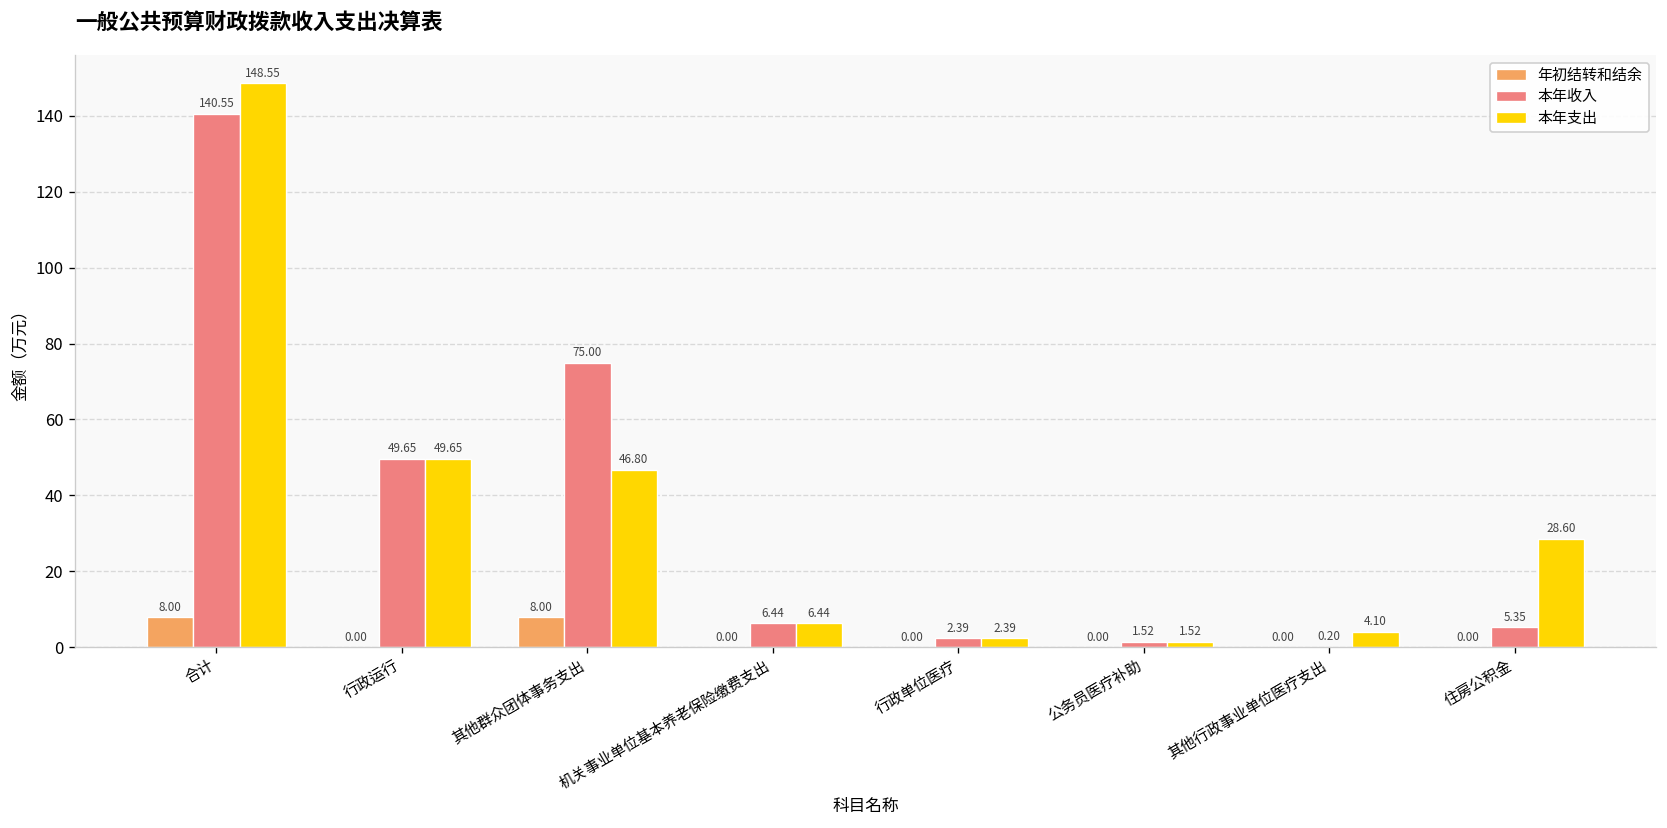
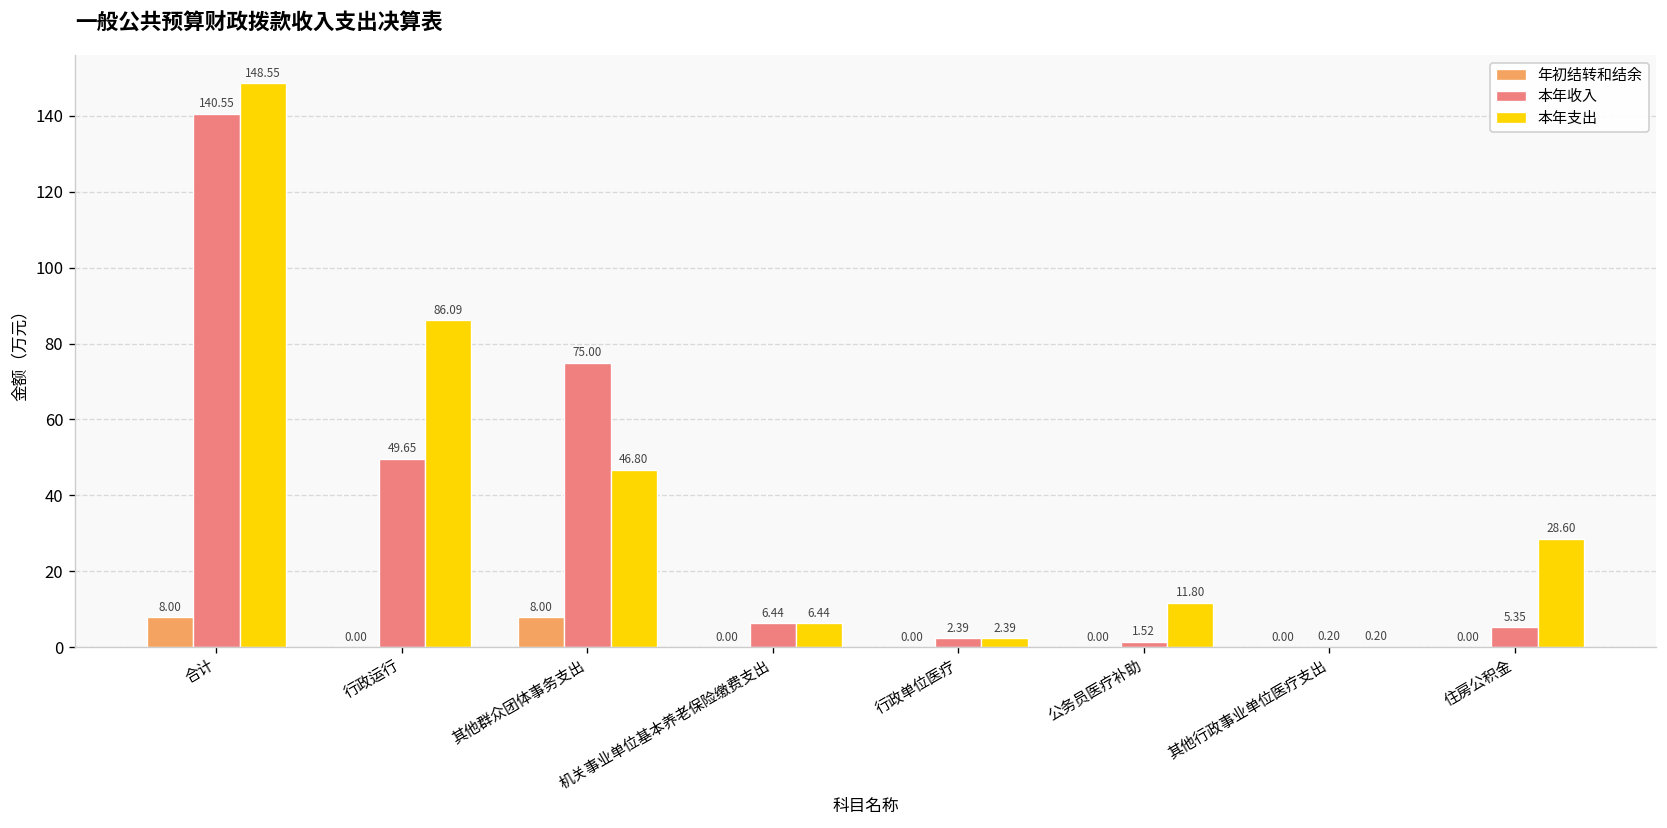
本年支出, 行政运行: 49.65 -> 86.09
本年支出, 公务员医疗补助: 1.52 -> 11.80
本年支出, 其他行政事业单位医疗支出: 4.10 -> 0.20
